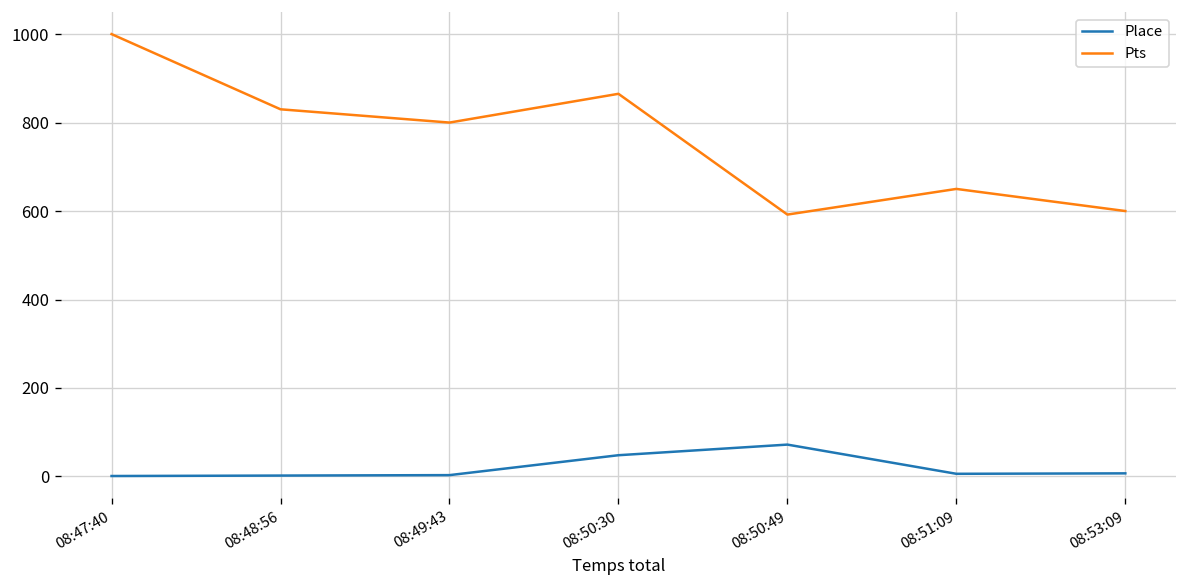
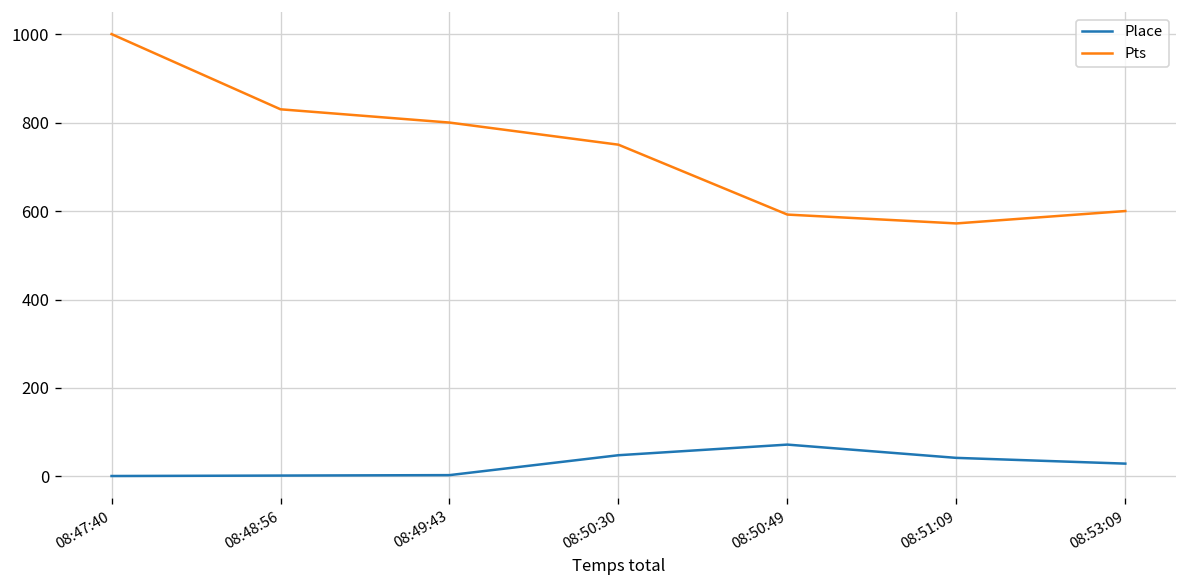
Pts, 08:50:30: 870 -> 750
Place, 08:51:09: 10 -> 40
Pts, 08:51:09: 650 -> 570
Place, 08:53:09: 10 -> 30
